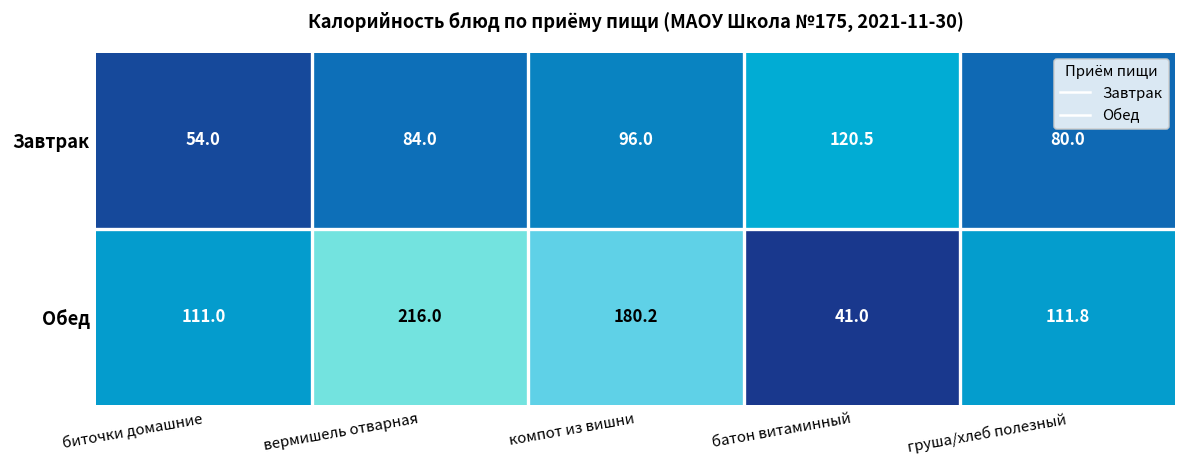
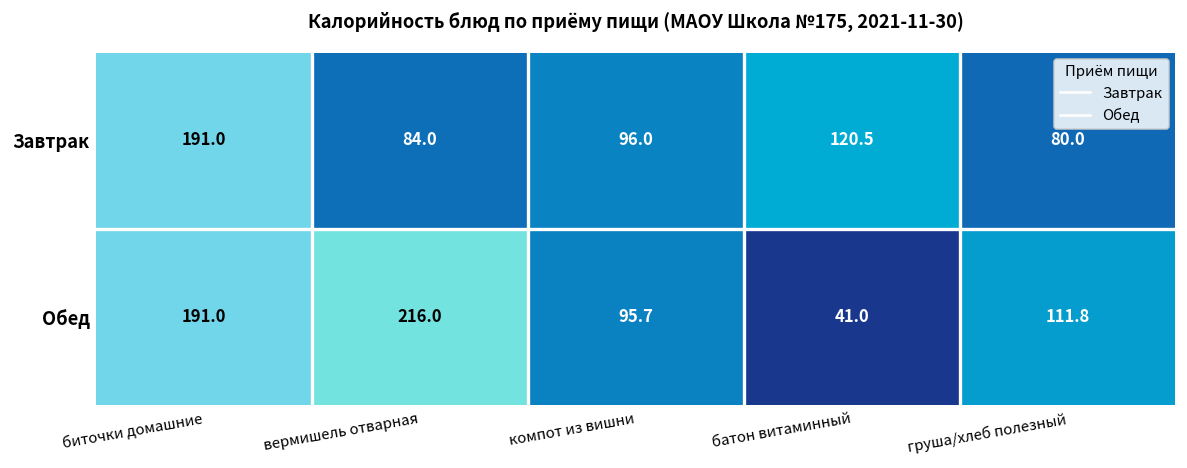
Завтрак, биточки домашние: 54.0 -> 191.0
Обед, биточки домашние: 111.0 -> 191.0
Обед, компот из вишни: 180.2 -> 95.7
